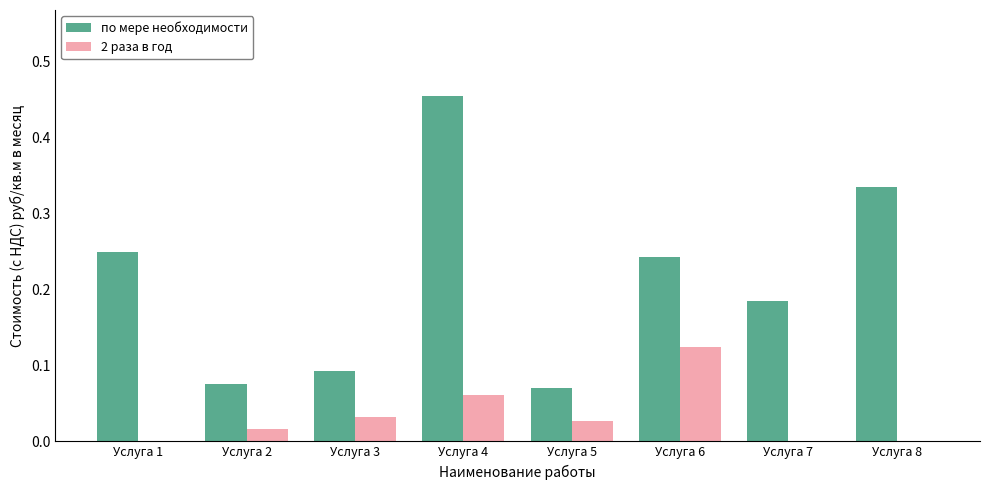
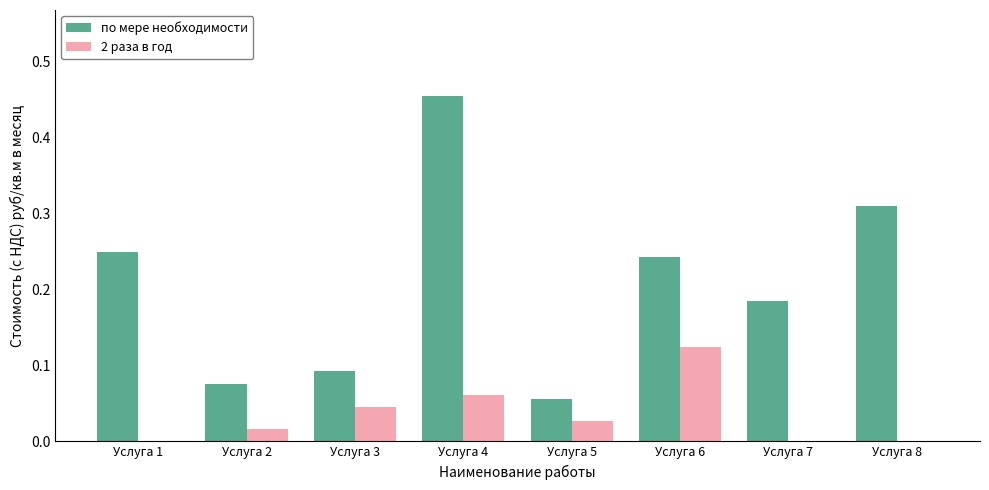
2 раза в год, Услуга 3: 0.03 -> 0.05
по мере необходимости, Услуга 5: 0.07 -> 0.06
по мере необходимости, Услуга 8: 0.33 -> 0.31
